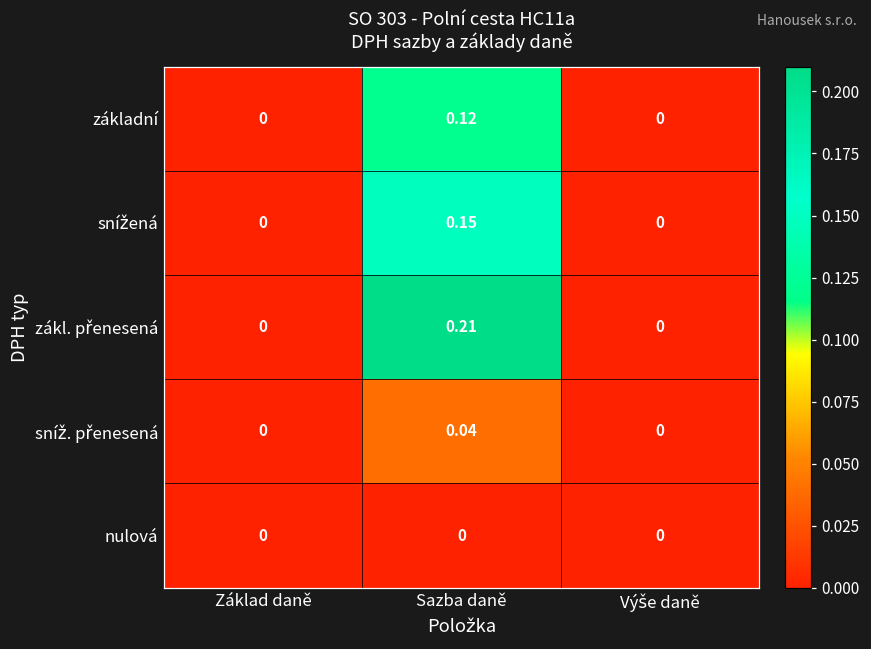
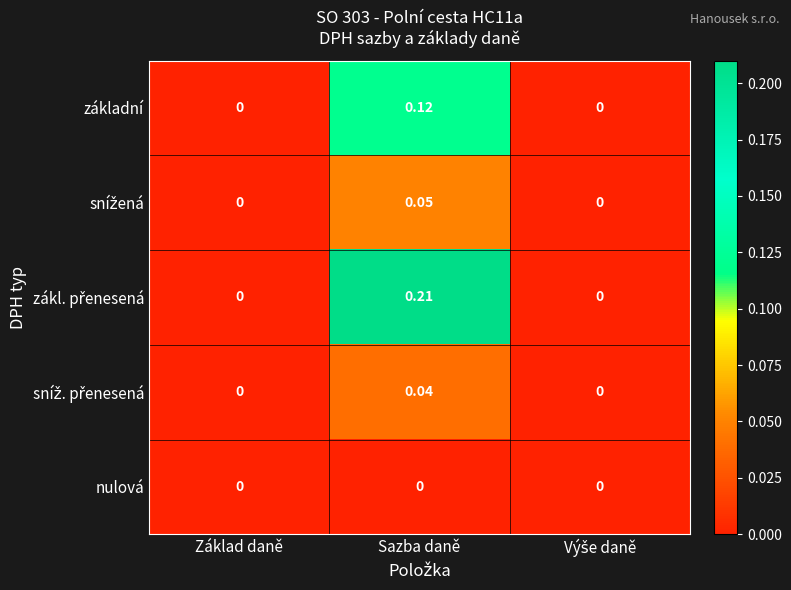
snížená, Sazba daně: 0.15 -> 0.05
